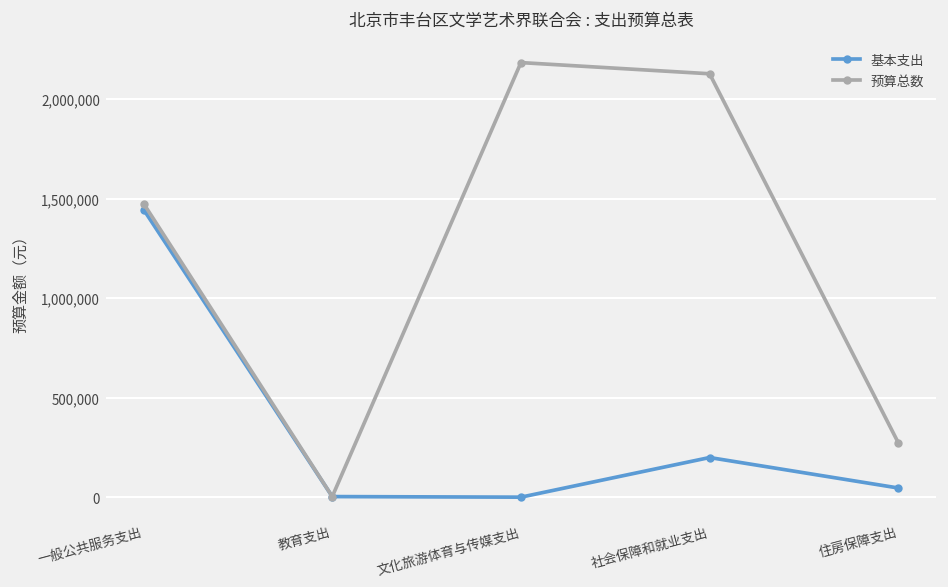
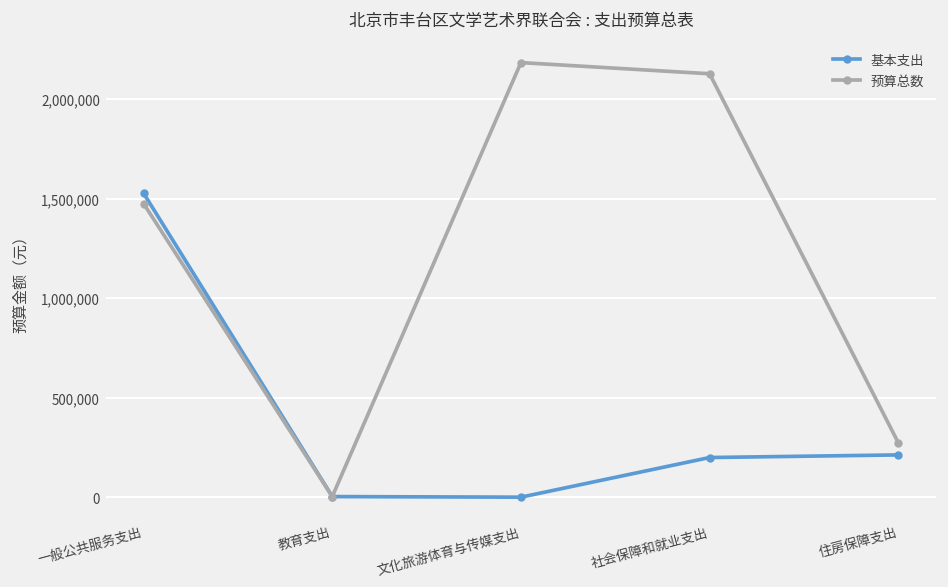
基本支出, 一般公共服务支出: 1,450,000 -> 1,530,000
基本支出, 住房保障支出: 50,000 -> 210,000
